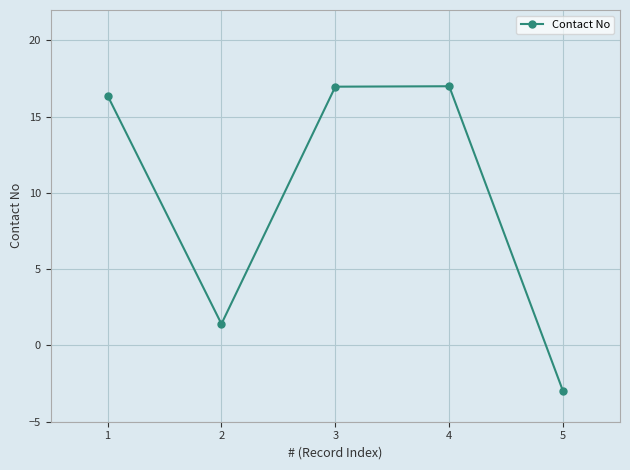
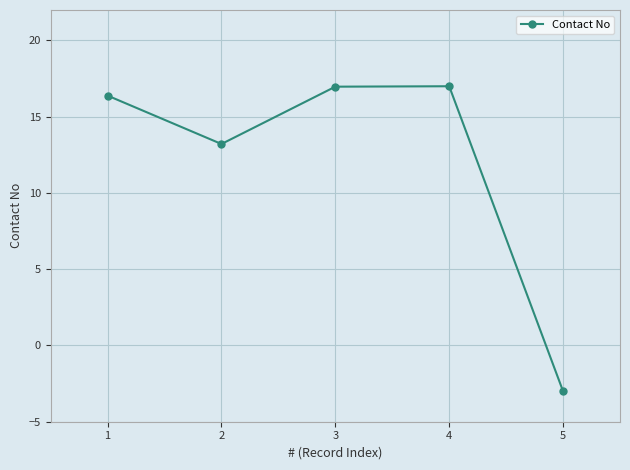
2: 1.4 -> 13.2
